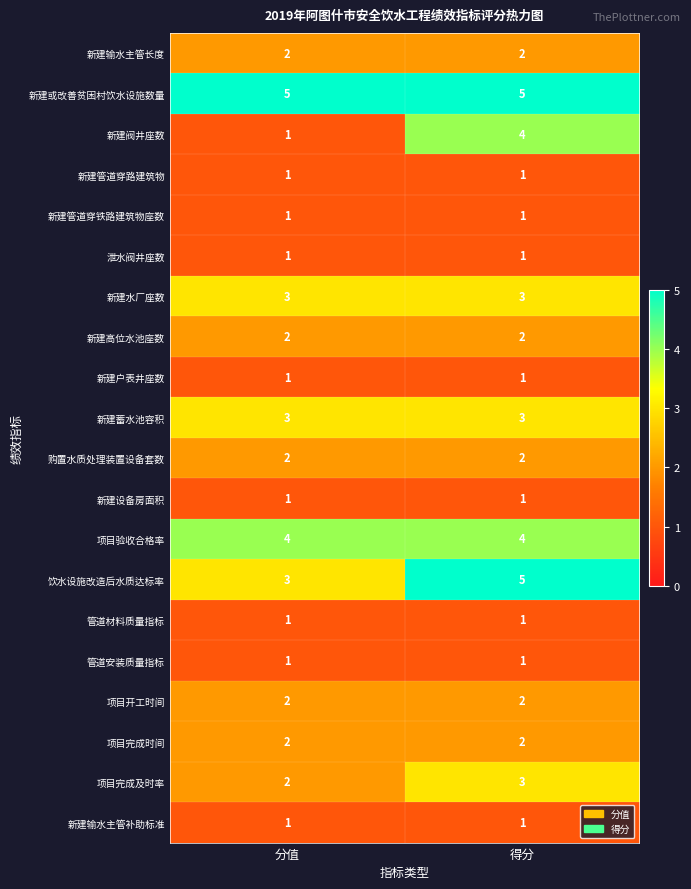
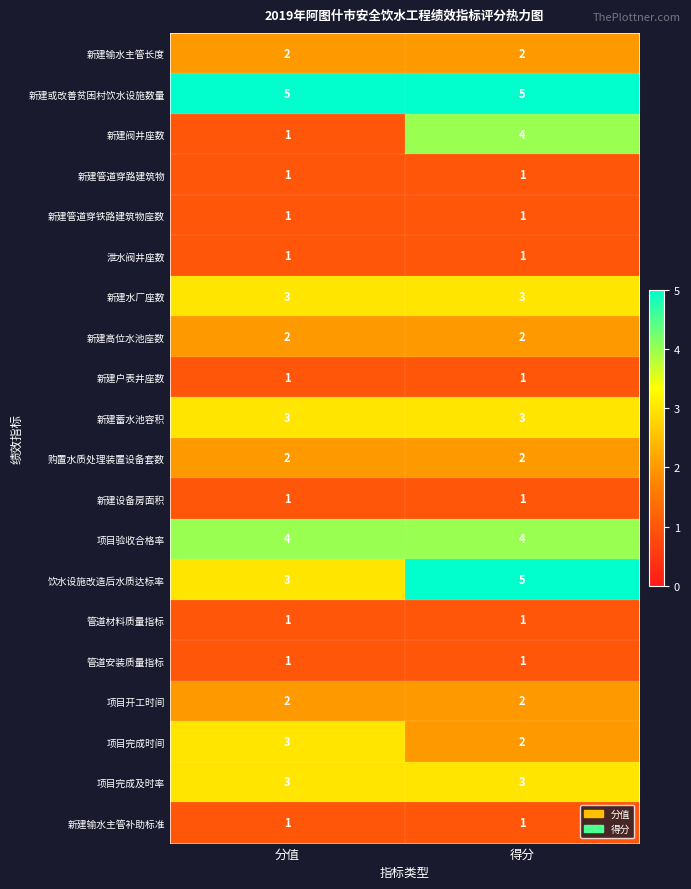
项目完成时间, 分值: 2 -> 3
项目完成及时率, 分值: 2 -> 3
